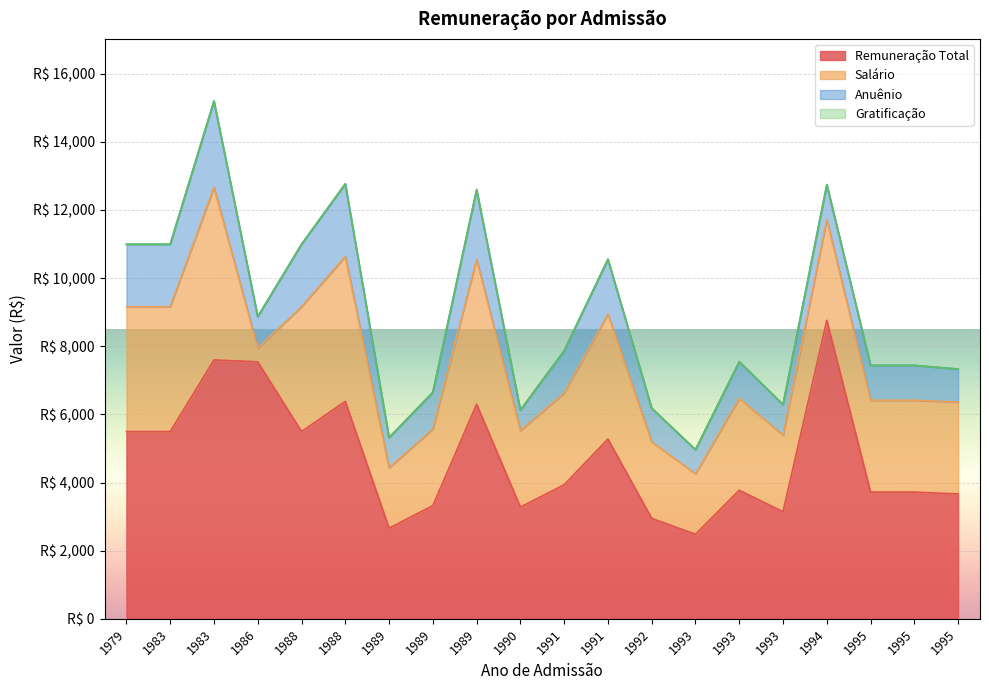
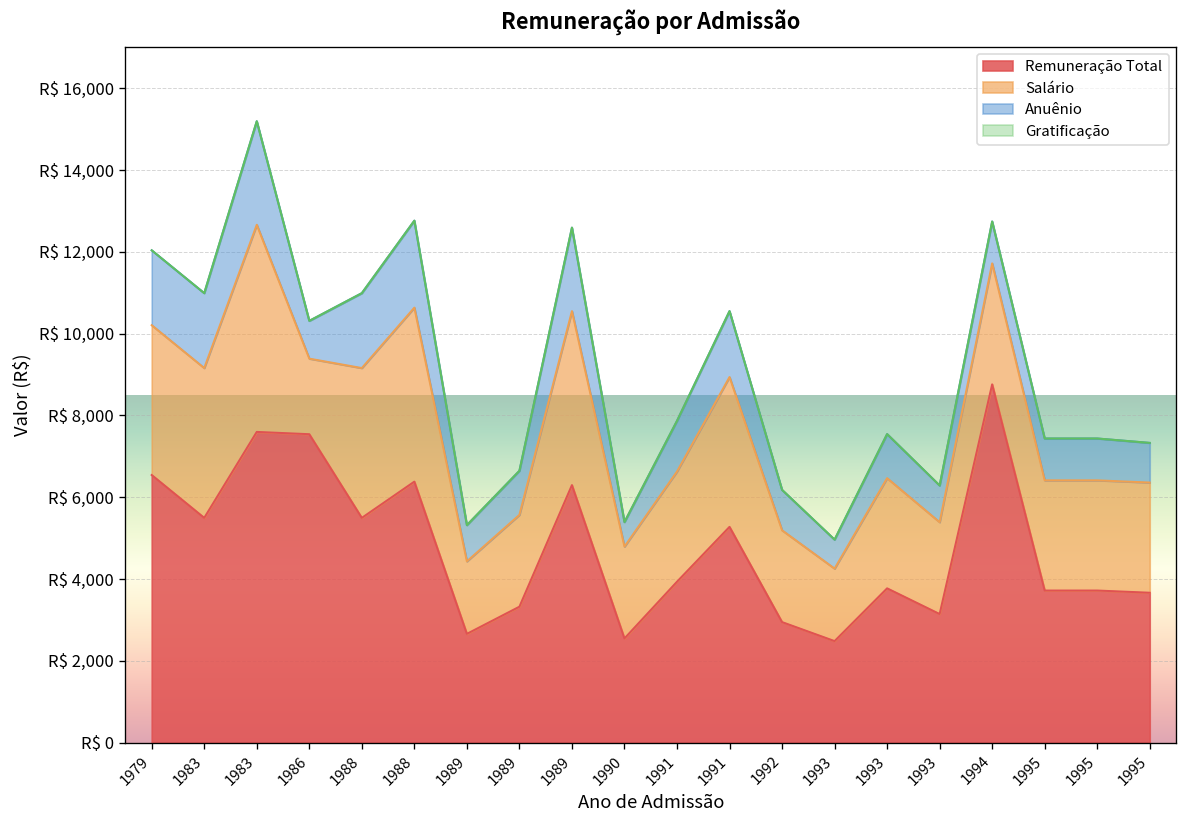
Remuneração Total, 1979: R$ 5,500 -> R$ 6,500
Salário, 1986: R$ 400 -> R$ 1,800
Remuneração Total, 1990: R$ 3,300 -> R$ 2,500
